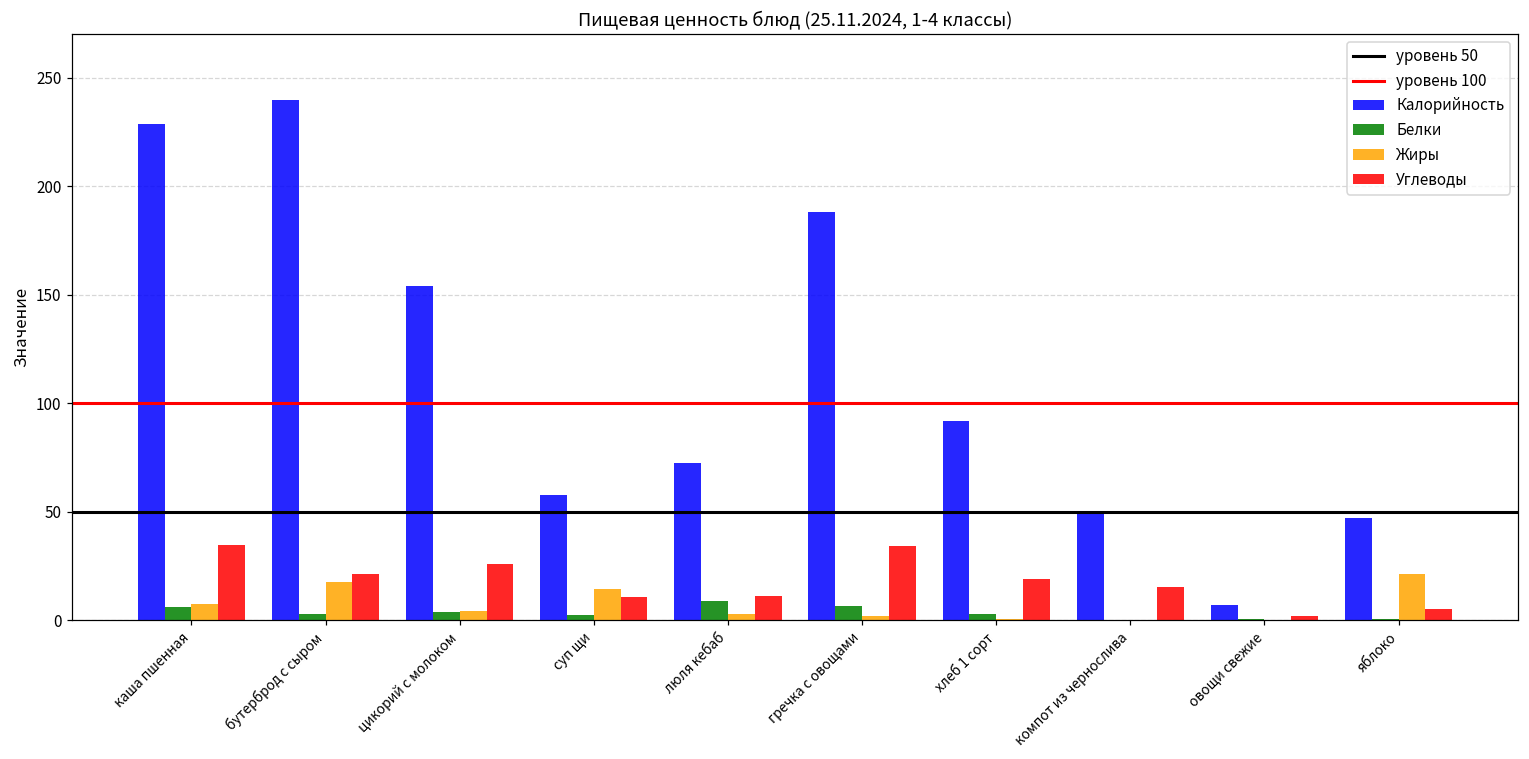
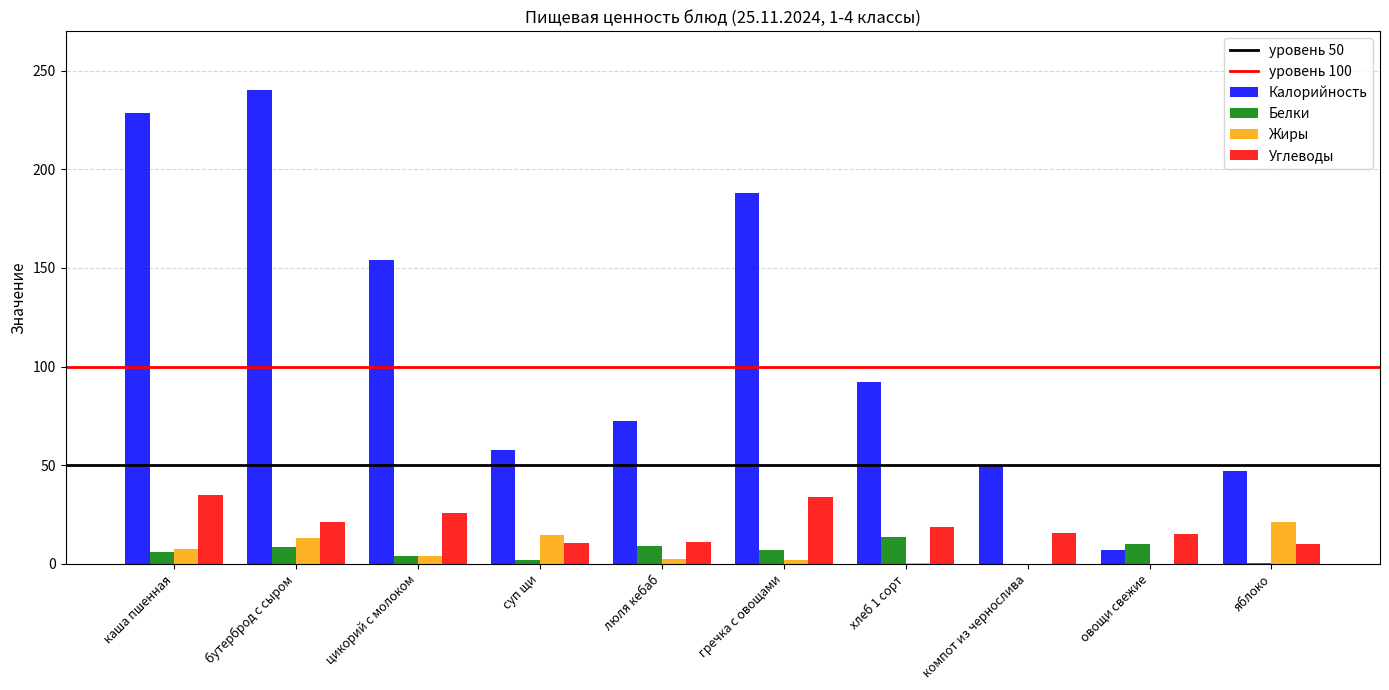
Белки, бутерброд с сыром: 3 -> 8
Жиры, бутерброд с сыром: 18 -> 13
Белки, хлеб 1 сорт: 3 -> 14
Белки, овощи свежие: 0 -> 10
Углеводы, овощи свежие: 2 -> 15
Углеводы, яблоко: 5 -> 10
